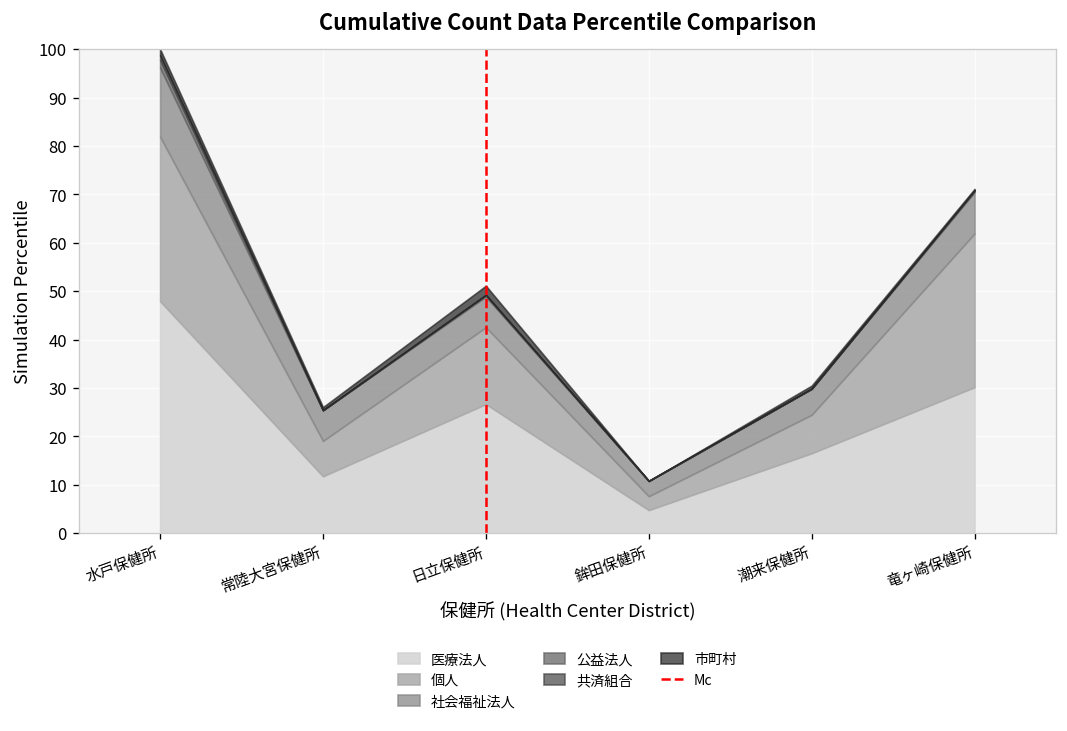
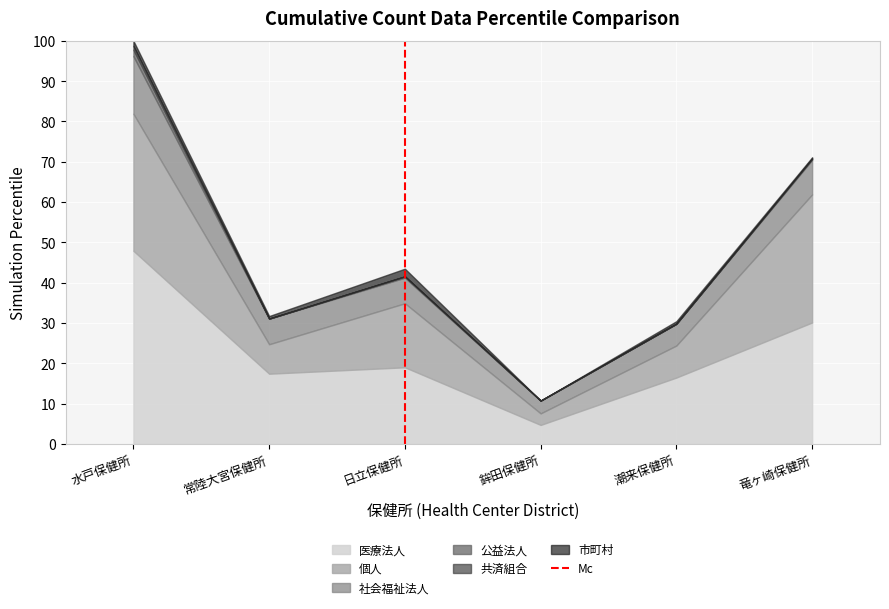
医療法人, 常陸大宮保健所: 12 -> 17
医療法人, 日立保健所: 27 -> 19
